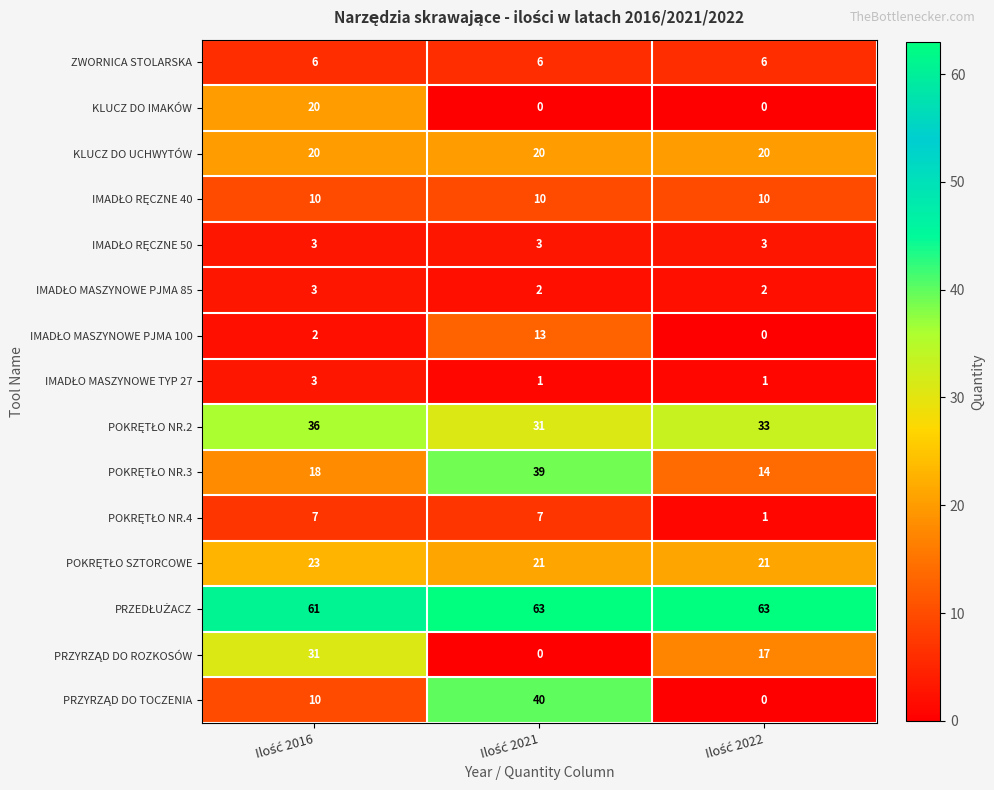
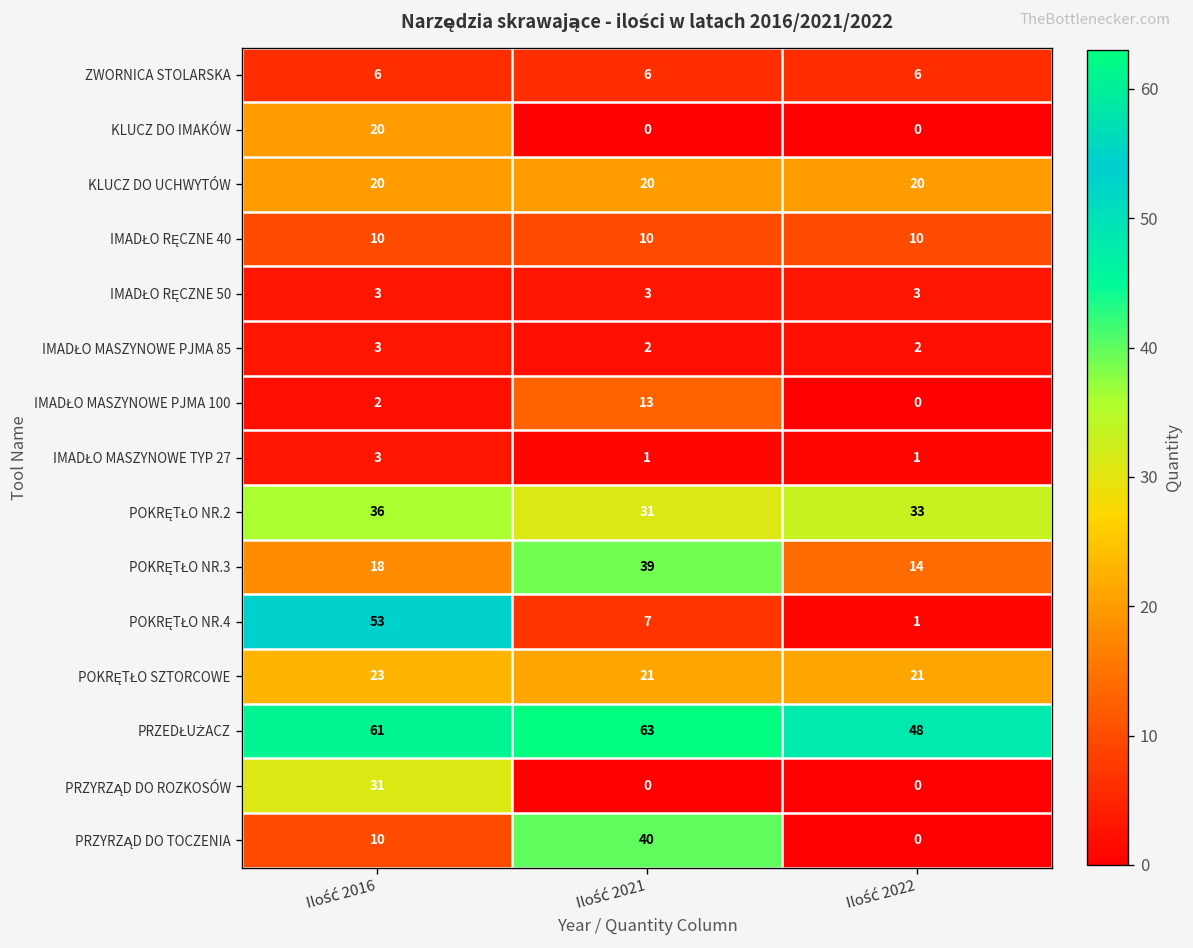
POKRĘTŁO NR.4, Ilość 2016: 7 -> 53
PRZEDŁUŻACZ, Ilość 2022: 63 -> 48
PRZYRZĄD DO ROZKOSÓW, Ilość 2022: 17 -> 0
